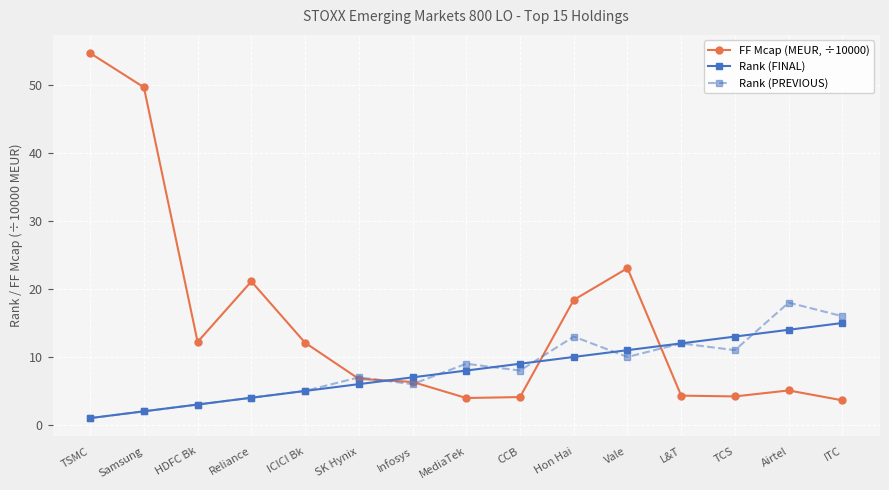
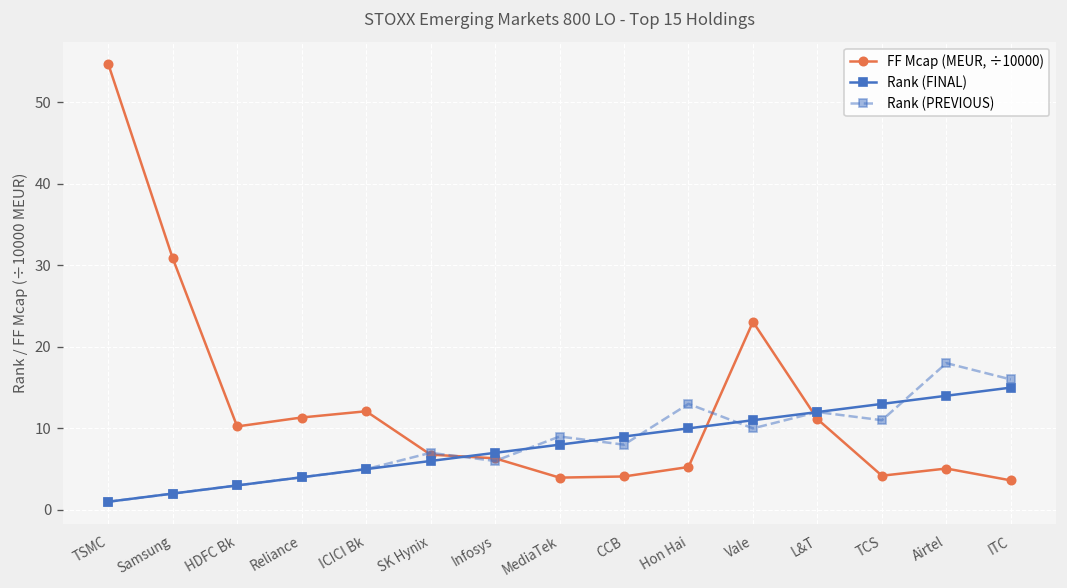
FF Mcap (MEUR, ÷10000), Samsung: 50 -> 31
FF Mcap (MEUR, ÷10000), HDFC Bk: 12 -> 10
FF Mcap (MEUR, ÷10000), Reliance: 21 -> 11
FF Mcap (MEUR, ÷10000), Hon Hai: 18 -> 5
FF Mcap (MEUR, ÷10000), L&T: 4 -> 11
